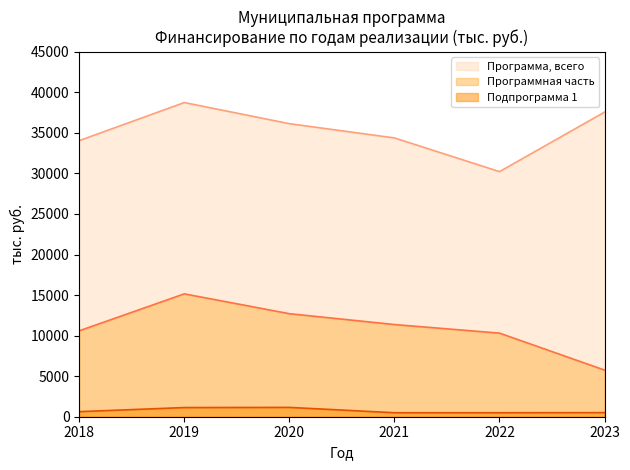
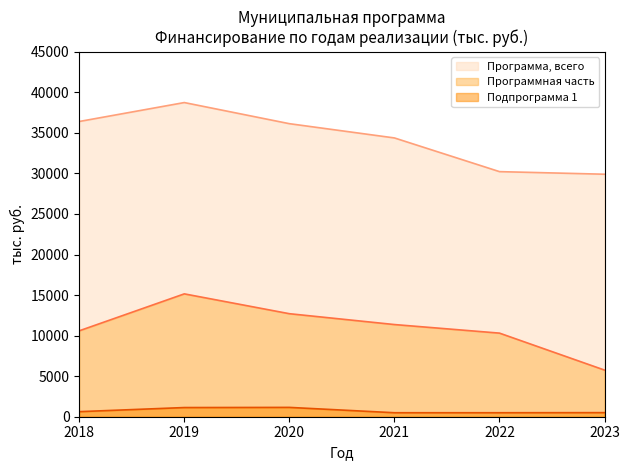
Программа, всего, 2018: 34000 -> 36000
Программа, всего, 2023: 38000 -> 30000
